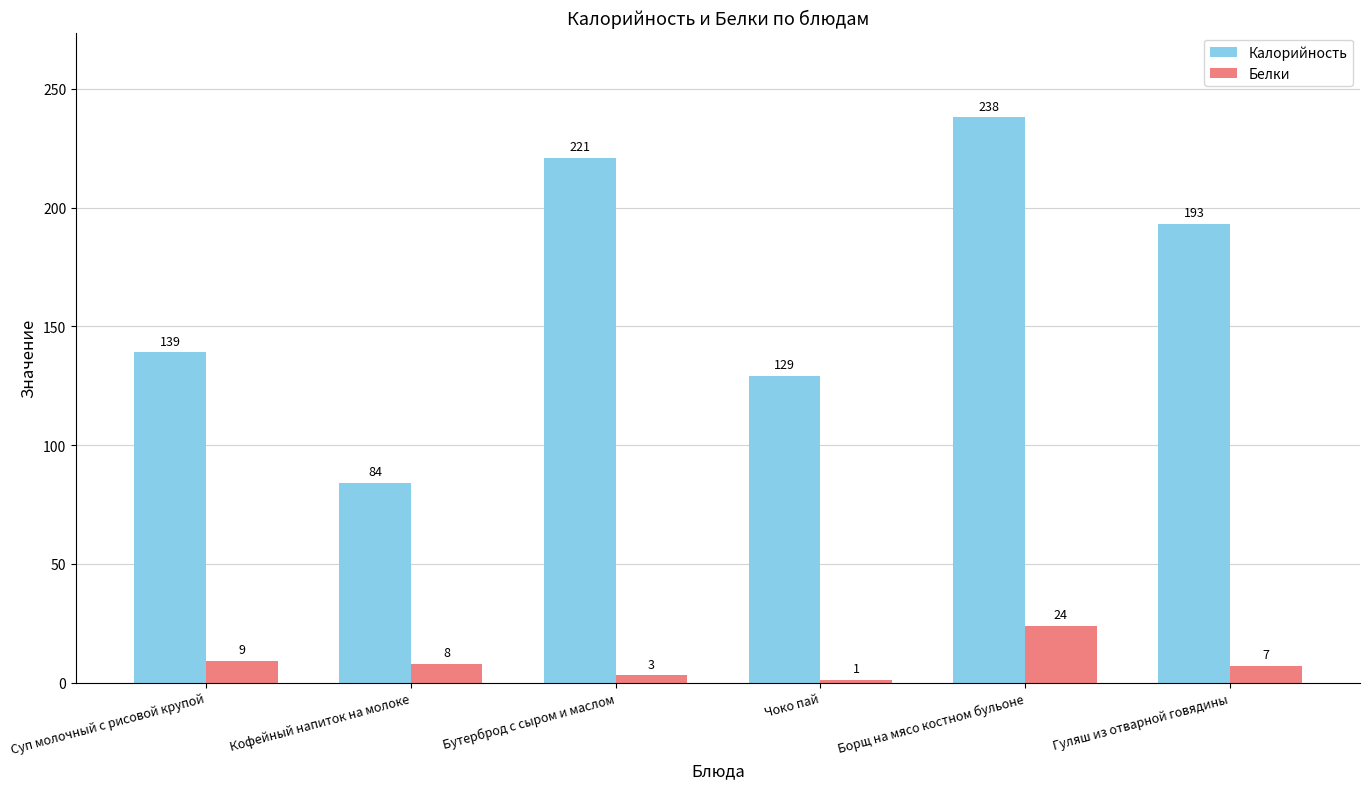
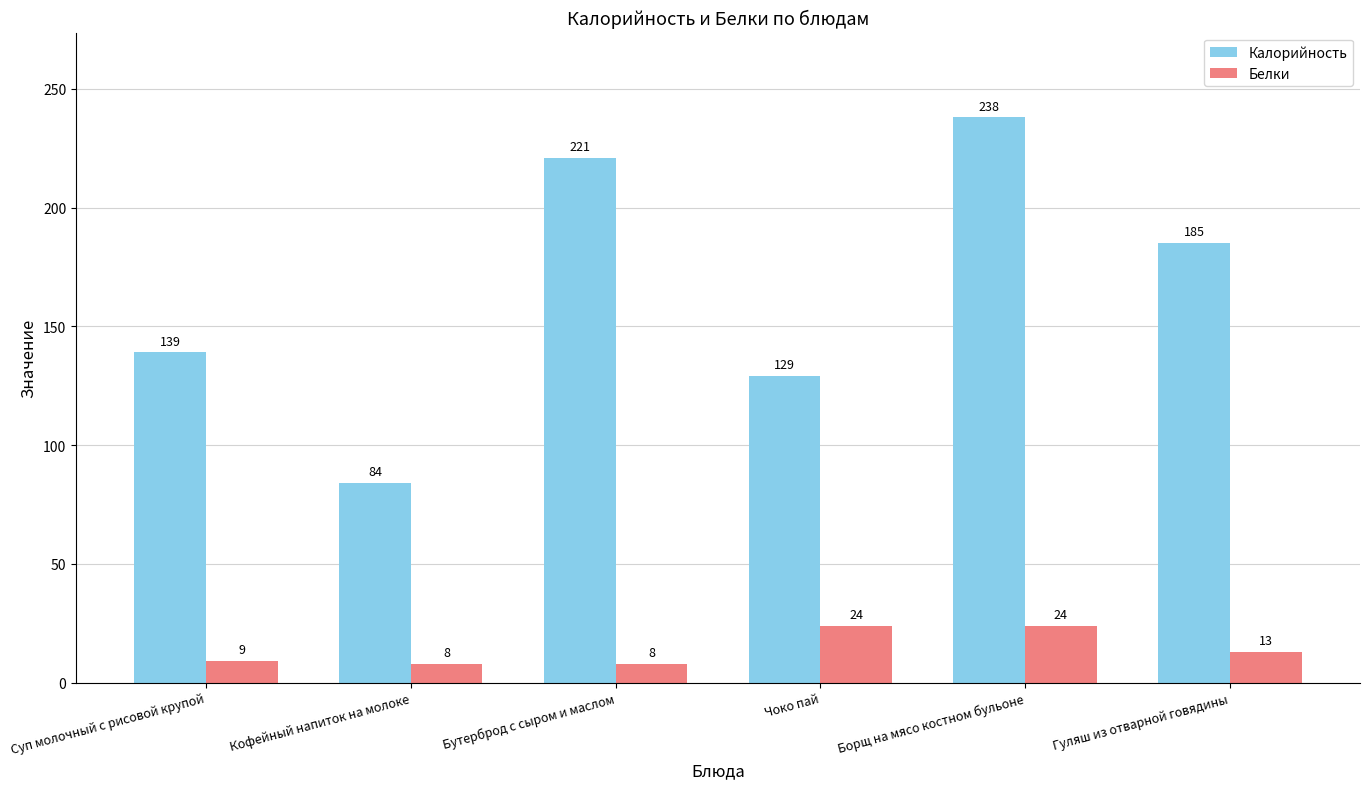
Белки, Бутерброд с сыром и маслом: 3 -> 8
Белки, Чоко пай: 1 -> 24
Калорийность, Гуляш из отварной говядины: 193 -> 185
Белки, Гуляш из отварной говядины: 7 -> 13
